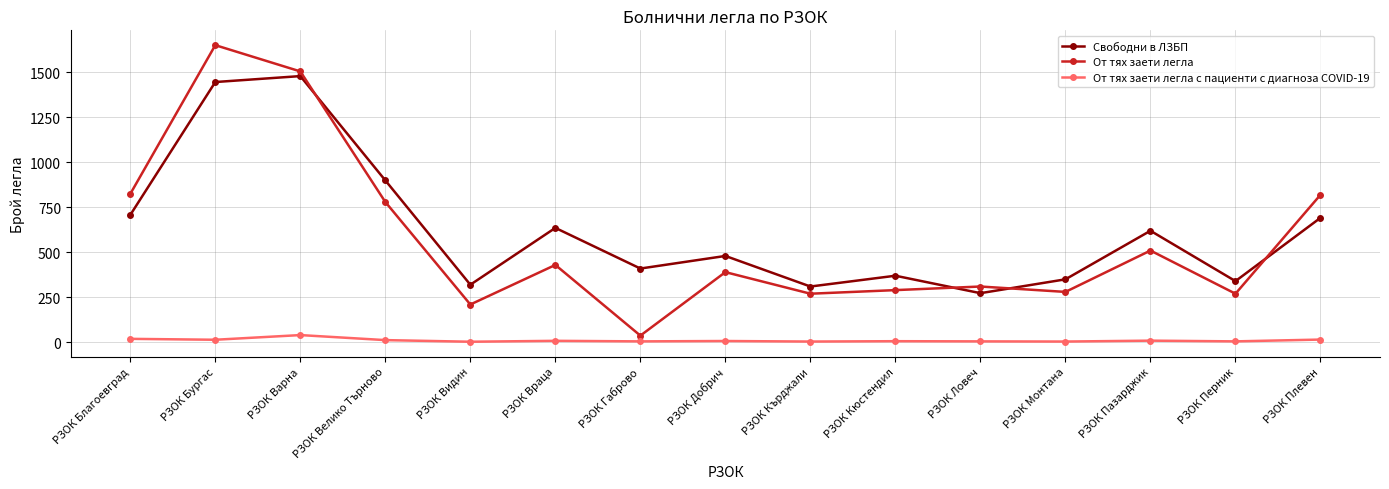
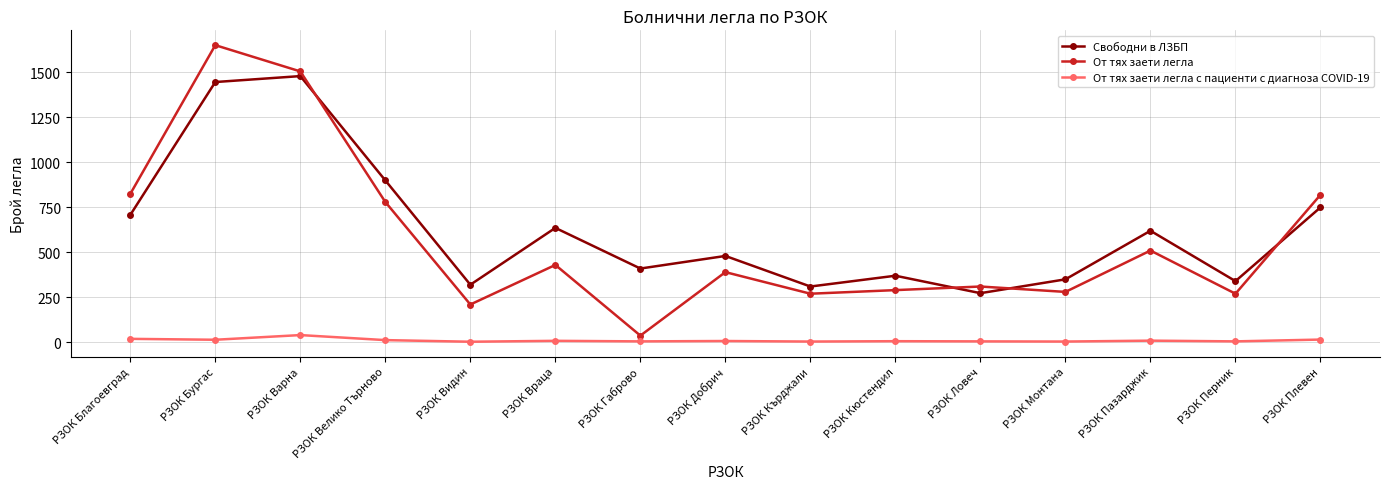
Свободни в ЛЗБП, РЗОК Плевен: 690 -> 750
